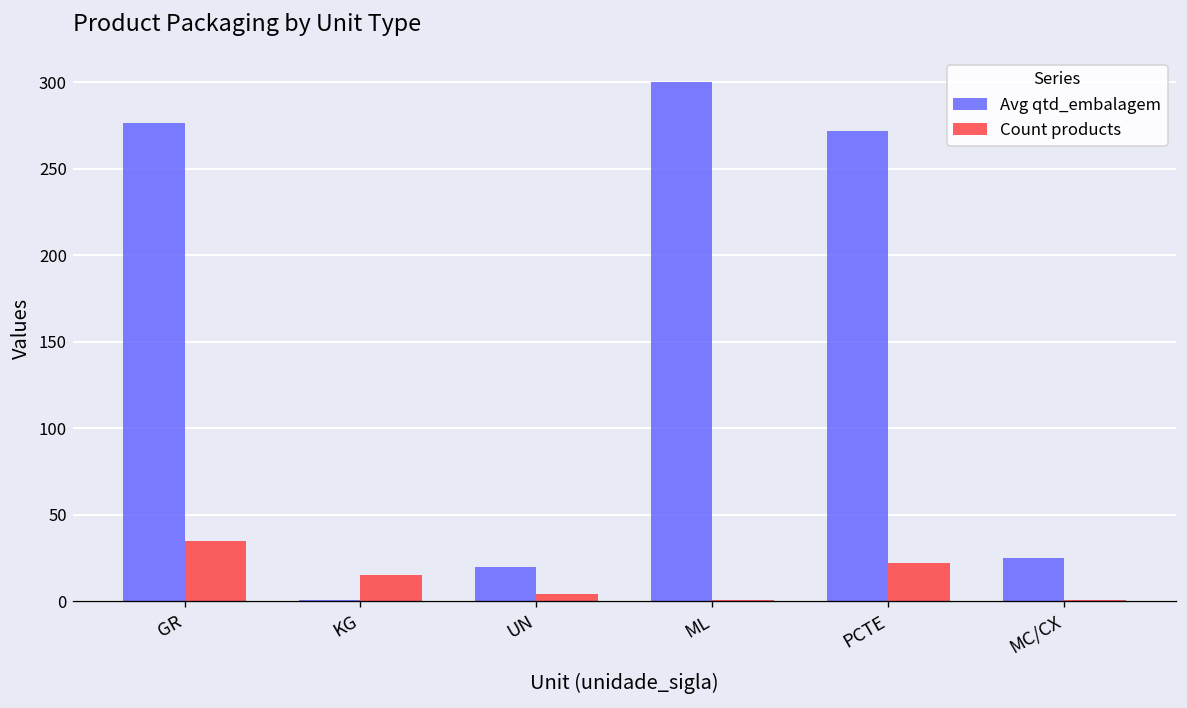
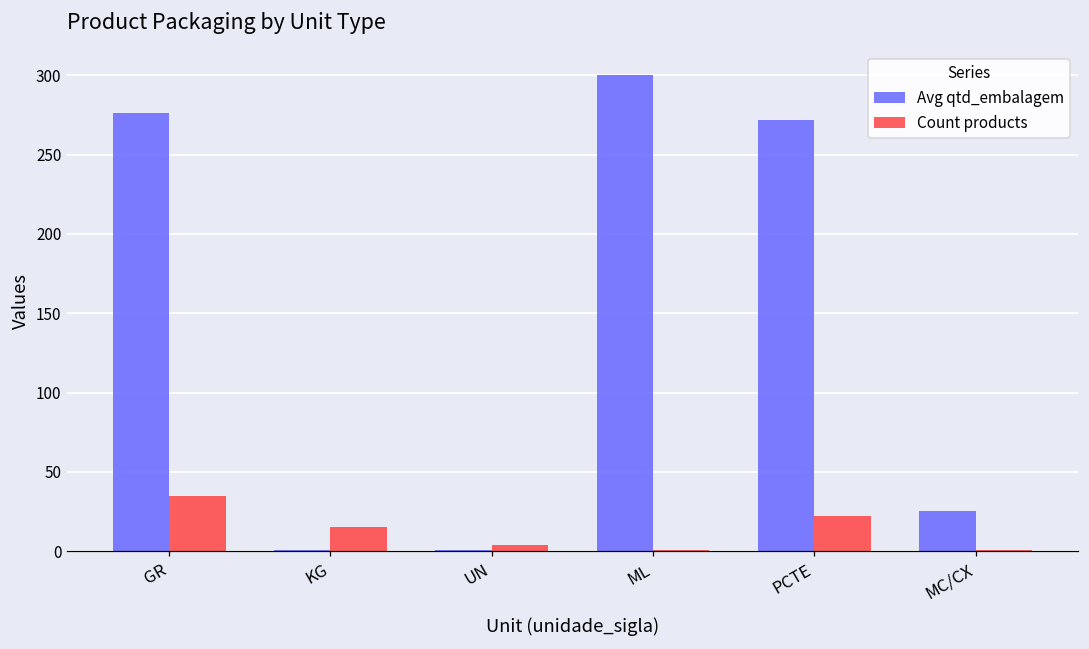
Avg qtd_embalagem, UN: 20 -> 1
